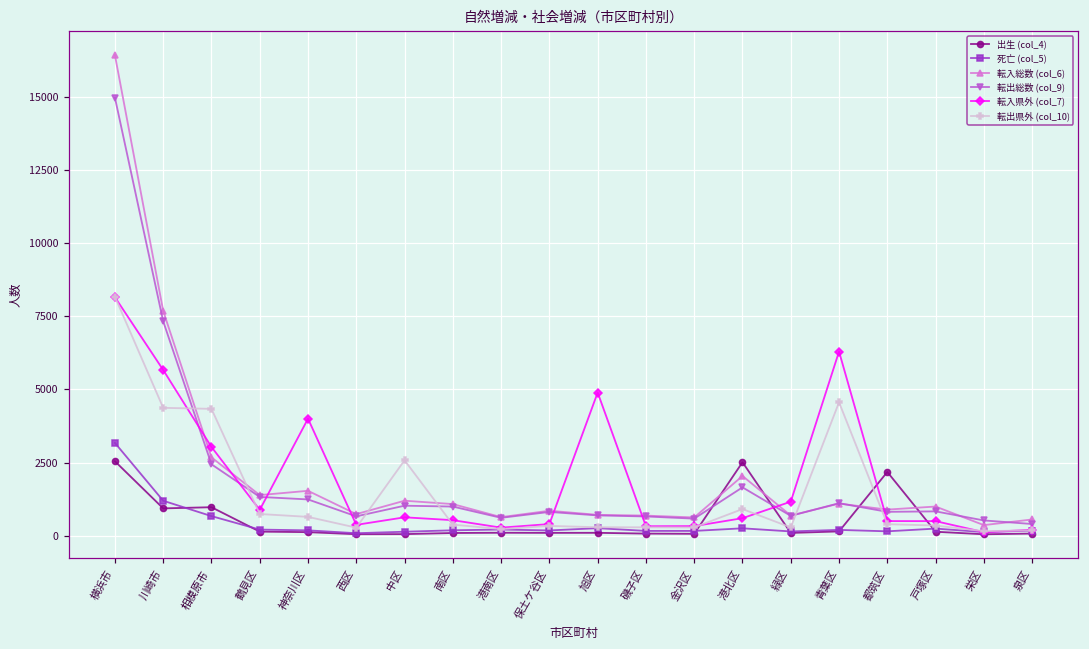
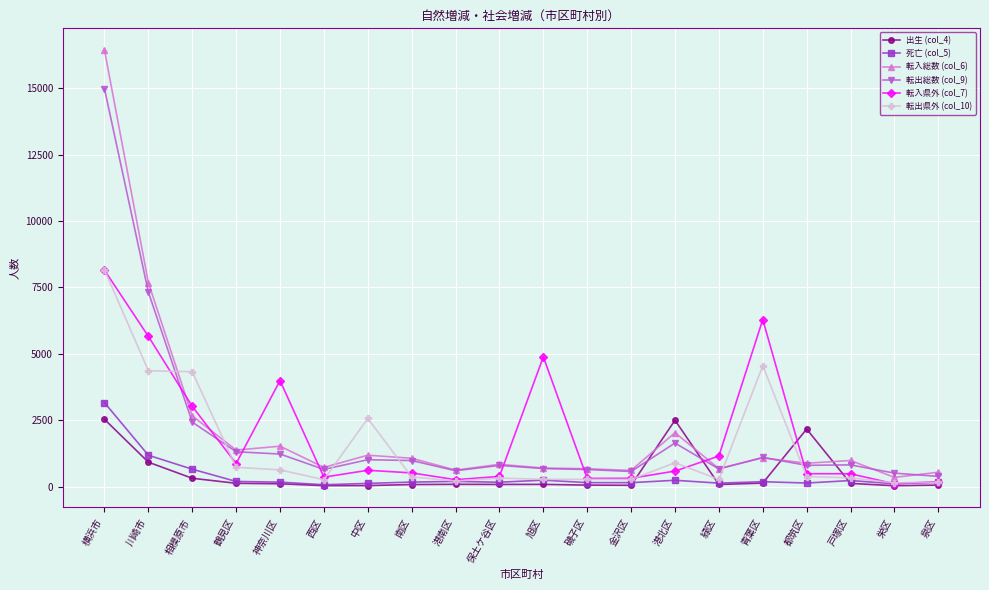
出生 (col_4), 相模原市: 1000 -> 300
